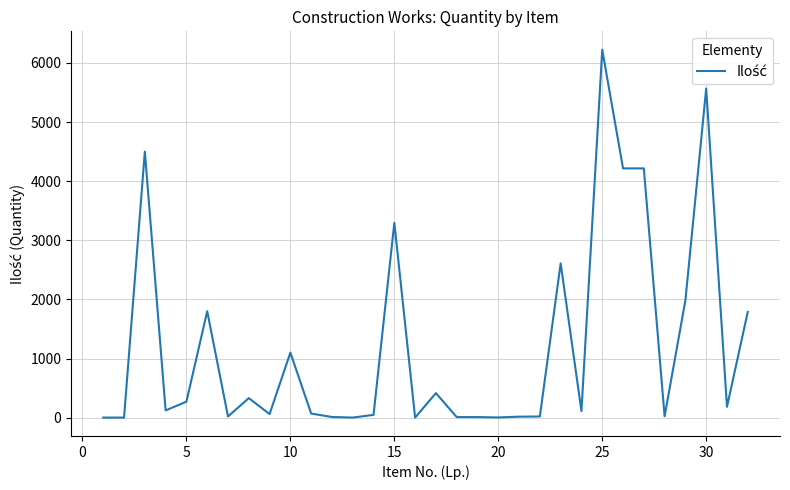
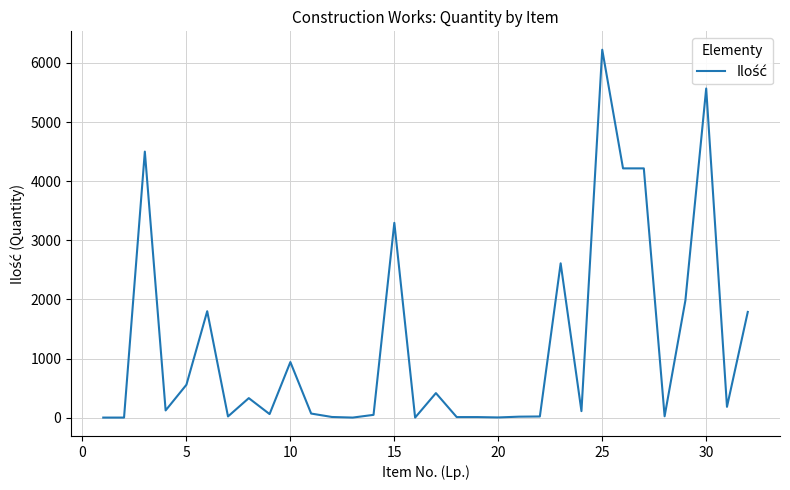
5: 300 -> 600
10: 1100 -> 900
